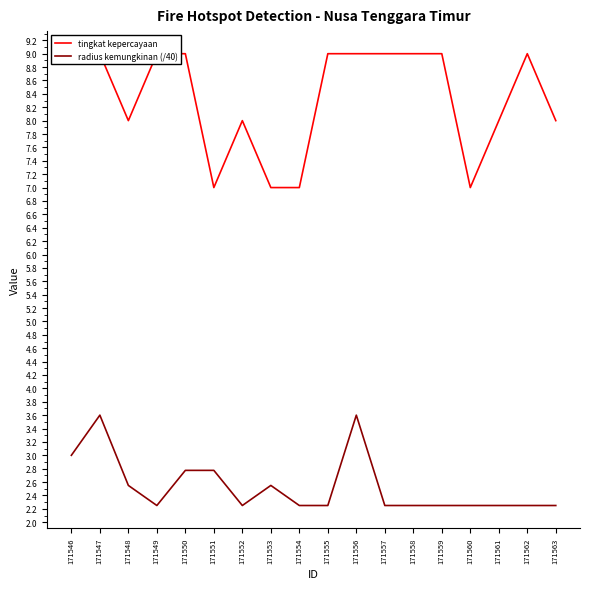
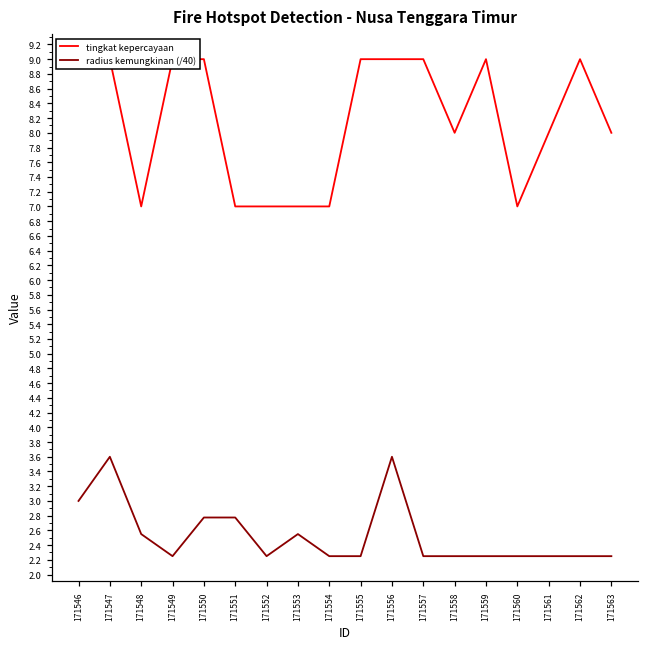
tingkat kepercayaan, 171548: 8 -> 7
tingkat kepercayaan, 171552: 8 -> 7
tingkat kepercayaan, 171558: 9 -> 8
